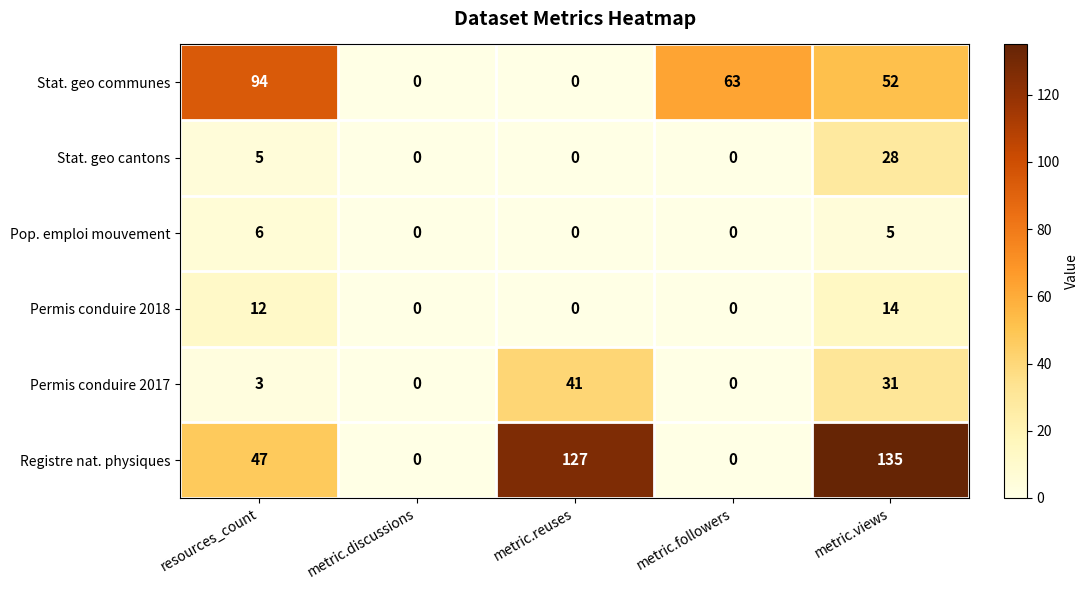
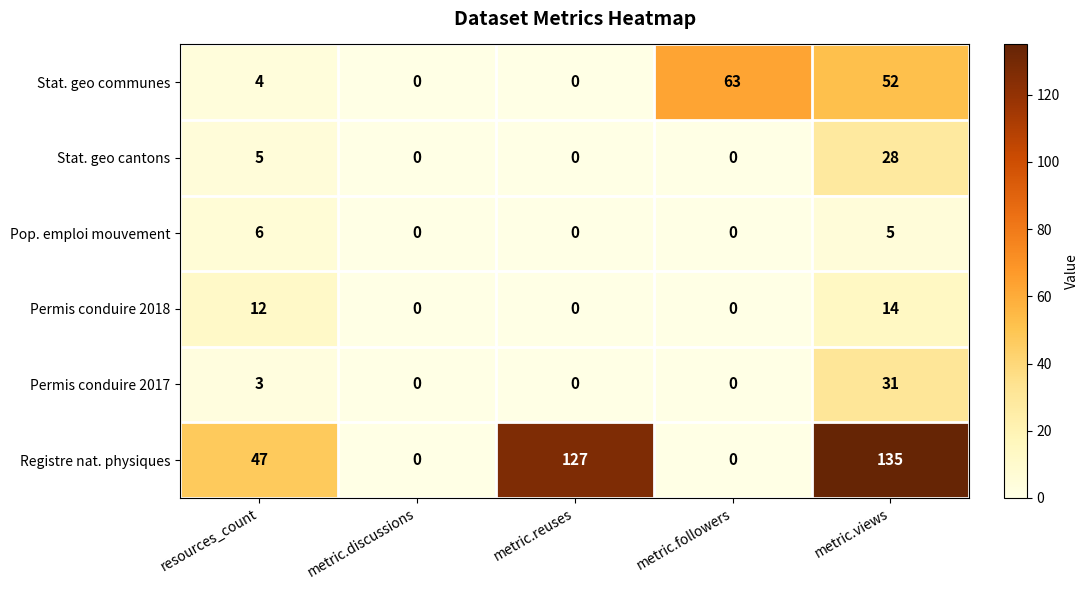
Stat. geo communes, resources_count: 94 -> 4
Permis conduire 2017, metric.reuses: 41 -> 0
